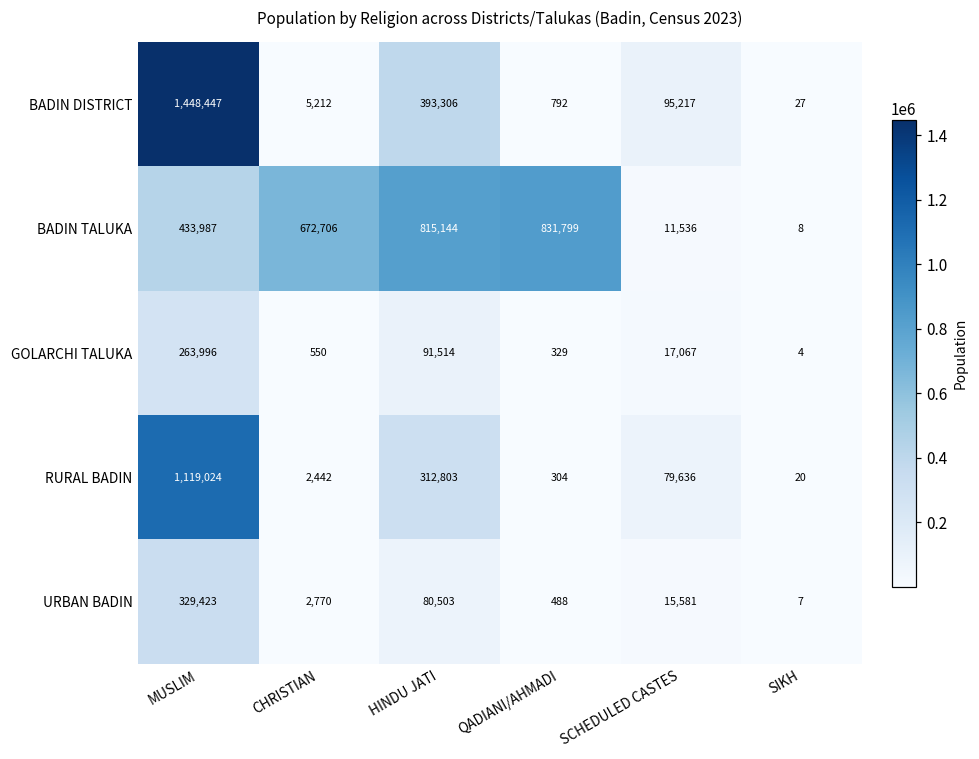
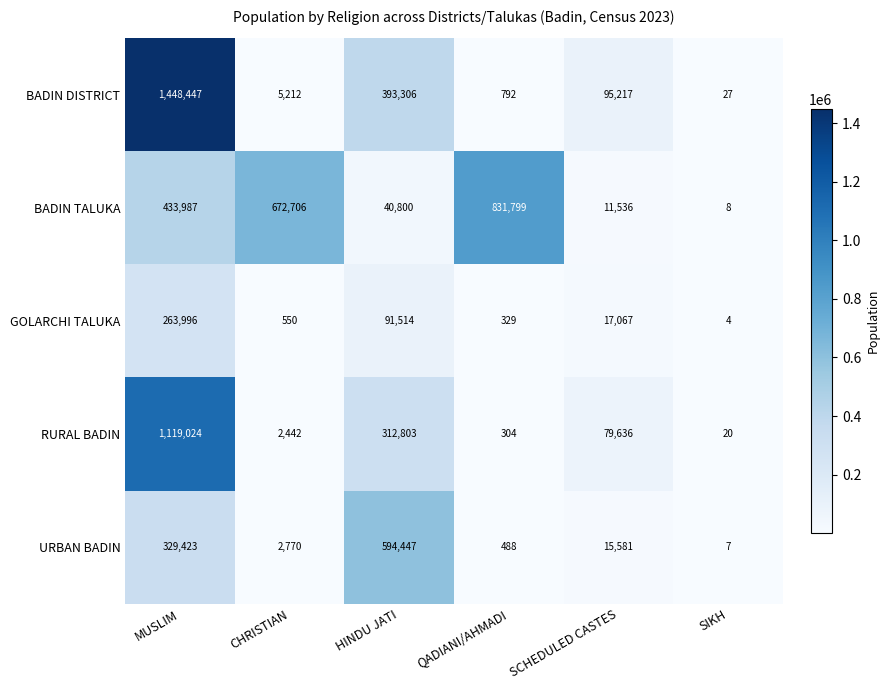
BADIN TALUKA, HINDU JATI: 815,144 -> 40,800
URBAN BADIN, HINDU JATI: 80,503 -> 594,447
